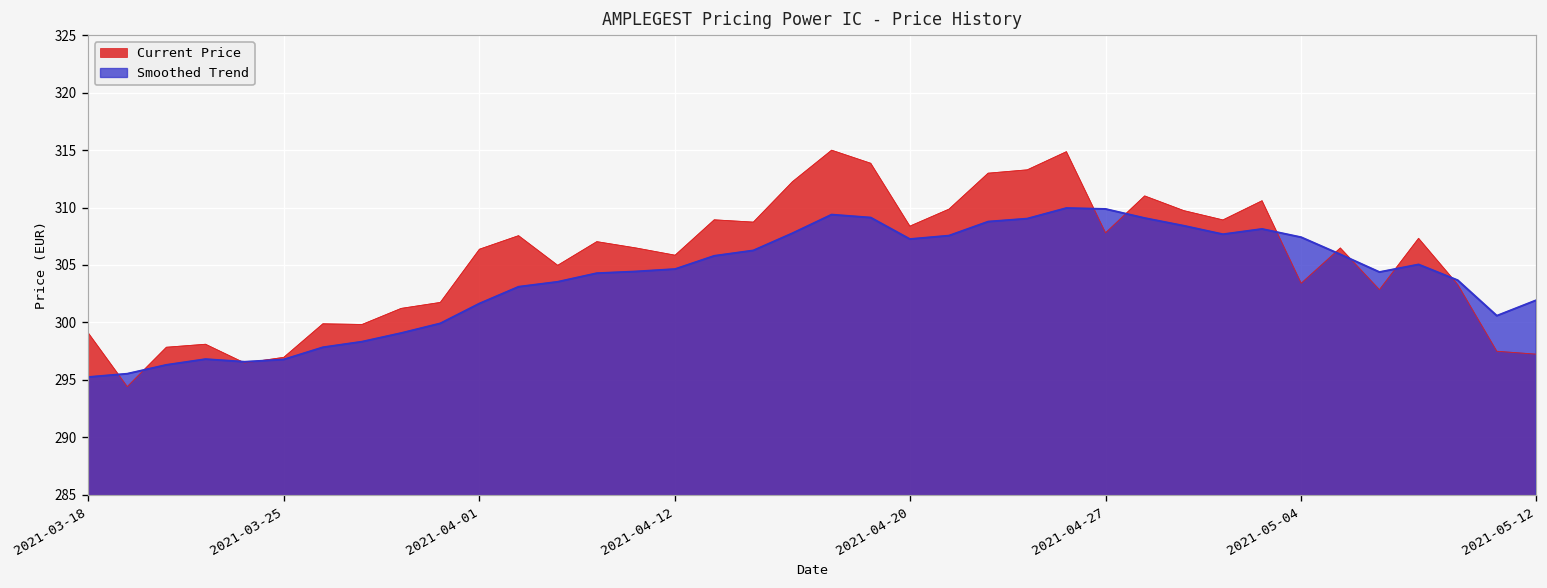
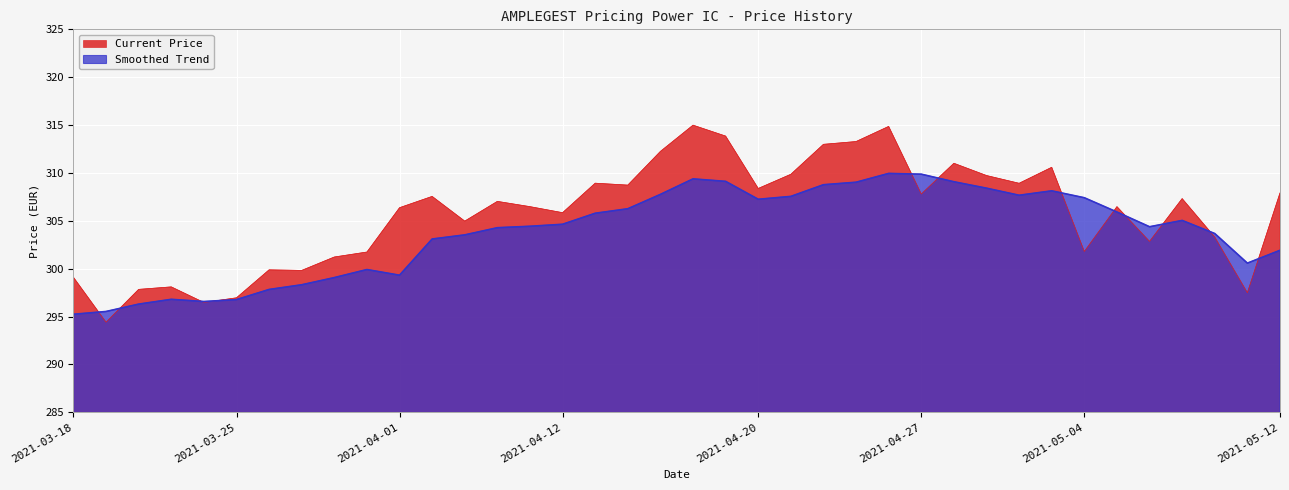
Smoothed Trend, 2021-04-01: 302 -> 299
Current Price, 2021-05-04: 303 -> 302
Current Price, 2021-05-12: 297 -> 308
